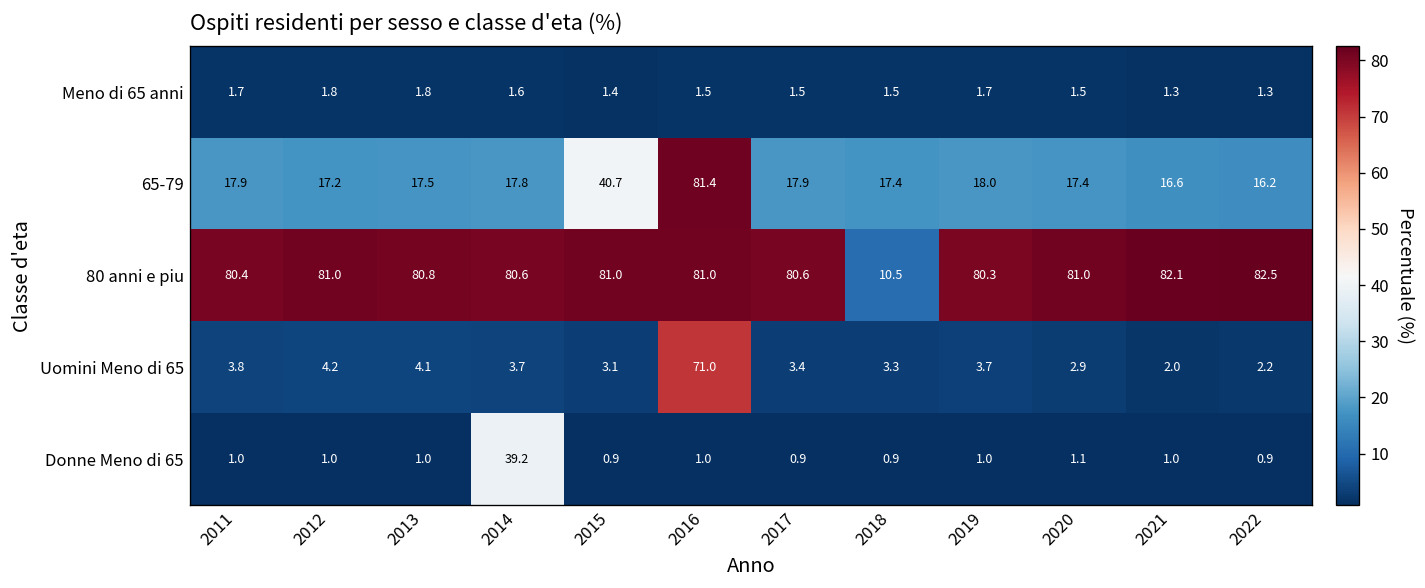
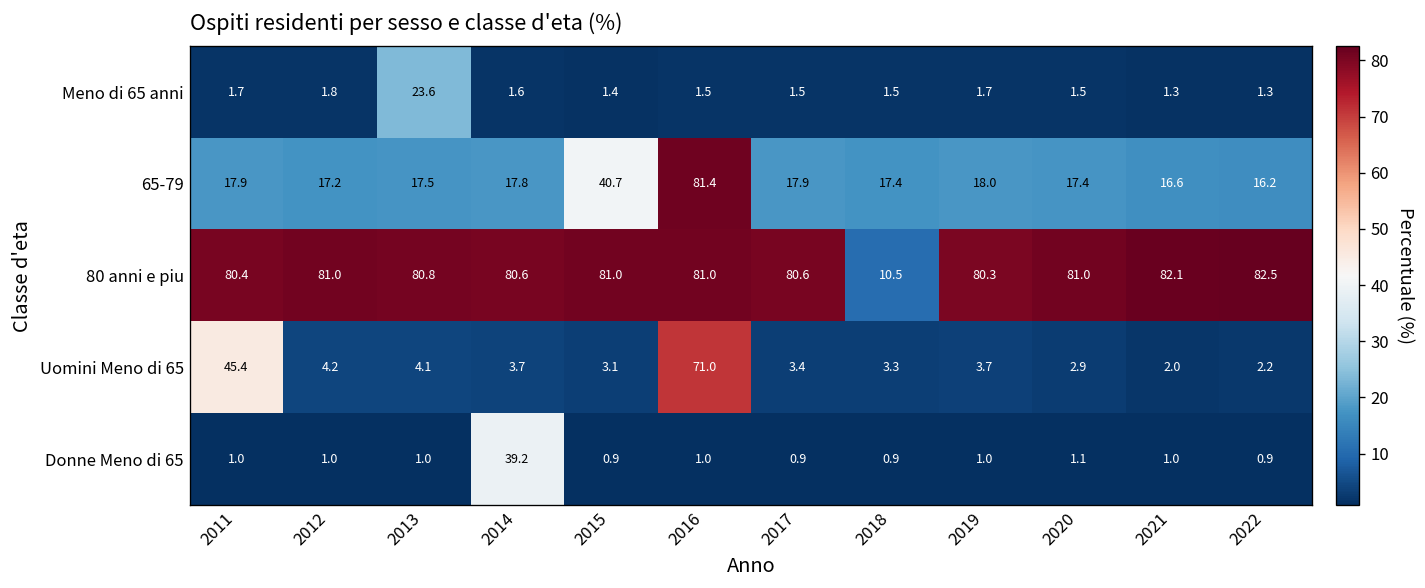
Meno di 65 anni, 2013: 1.8 -> 23.6
Uomini Meno di 65, 2011: 3.8 -> 45.4
